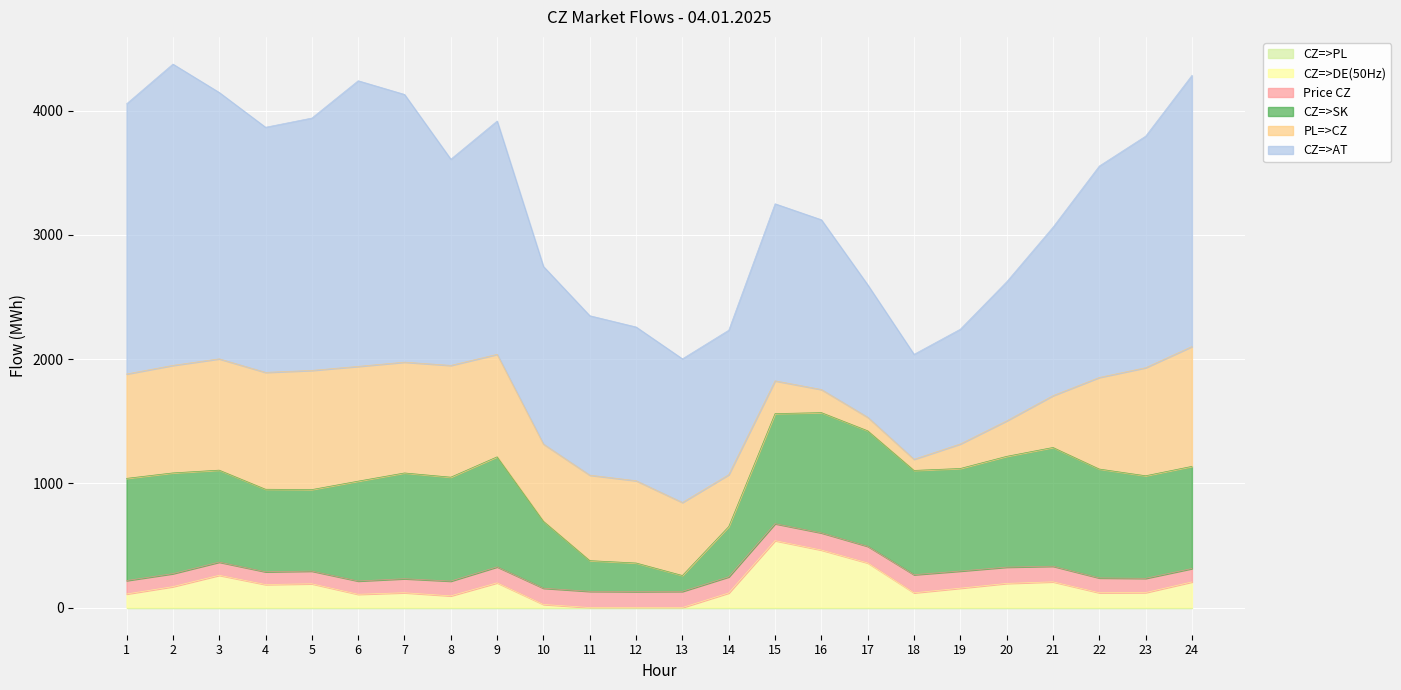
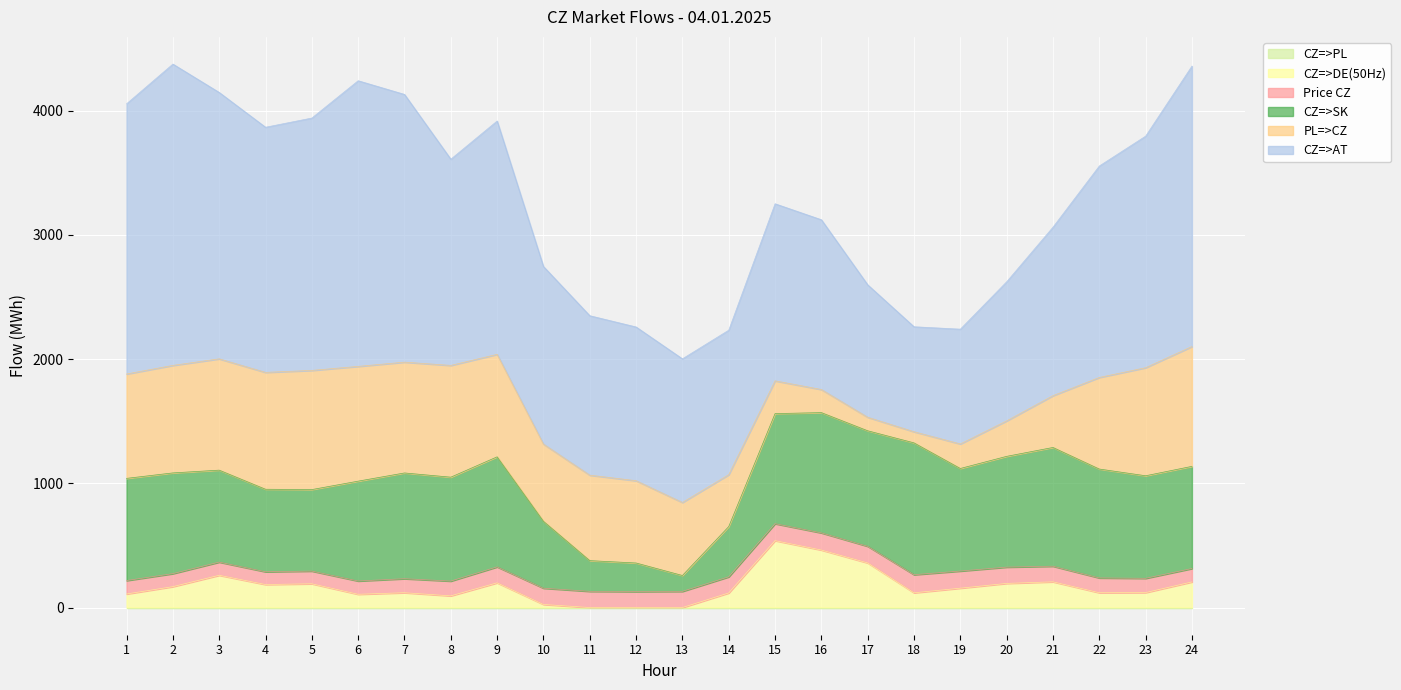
CZ=>SK, 18: 840 -> 1060
CZ=>AT, 24: 2180 -> 2260
